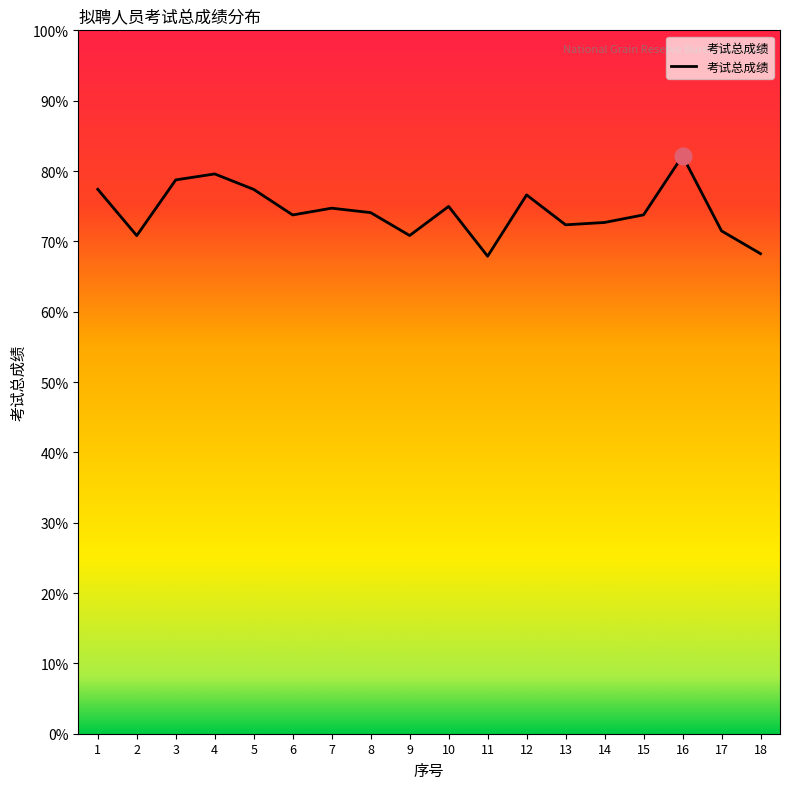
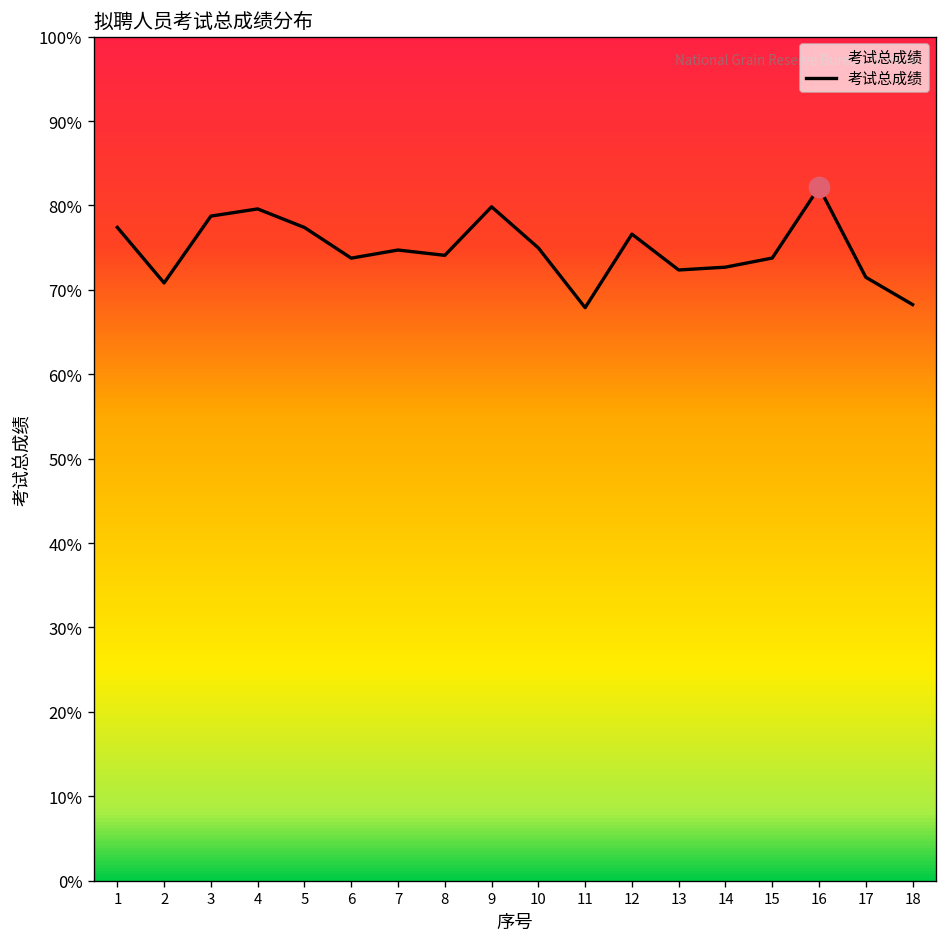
考试总成绩, 9: 71% -> 80%
